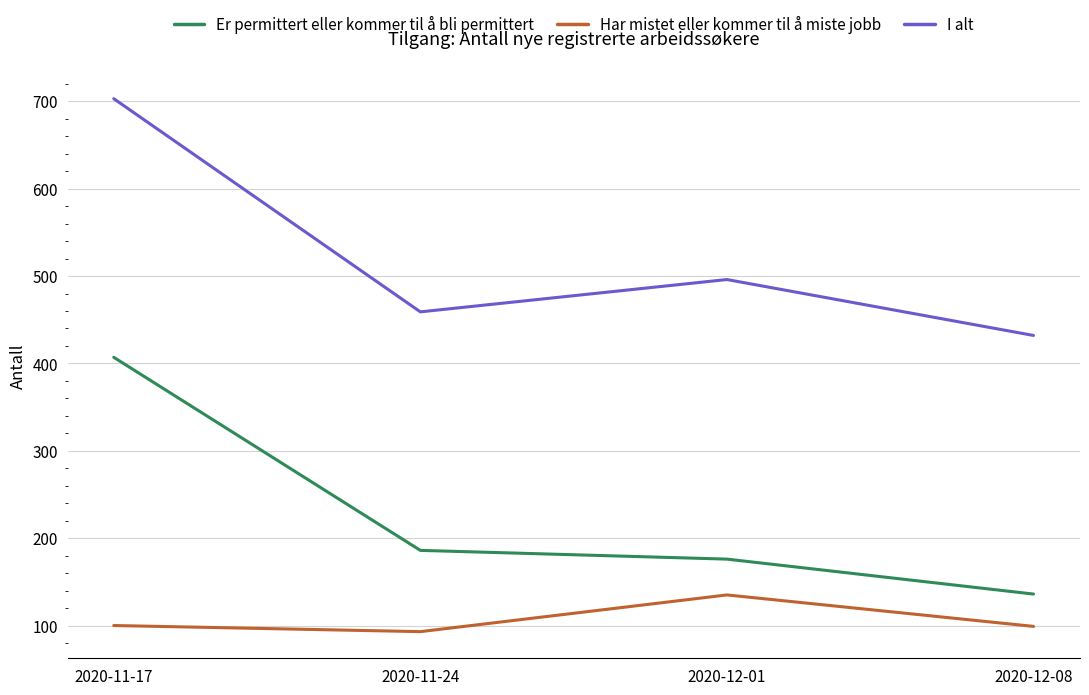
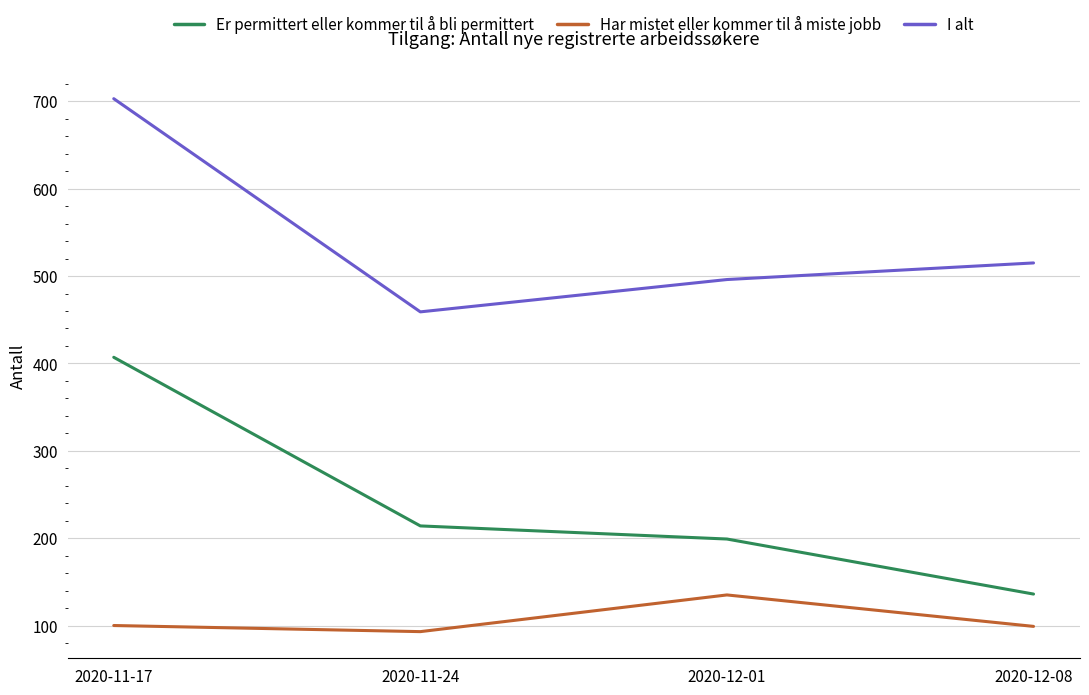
Er permittert eller kommer til å bli permittert, 2020-11-24: 190 -> 210
Er permittert eller kommer til å bli permittert, 2020-12-01: 180 -> 200
I alt, 2020-12-08: 430 -> 520
